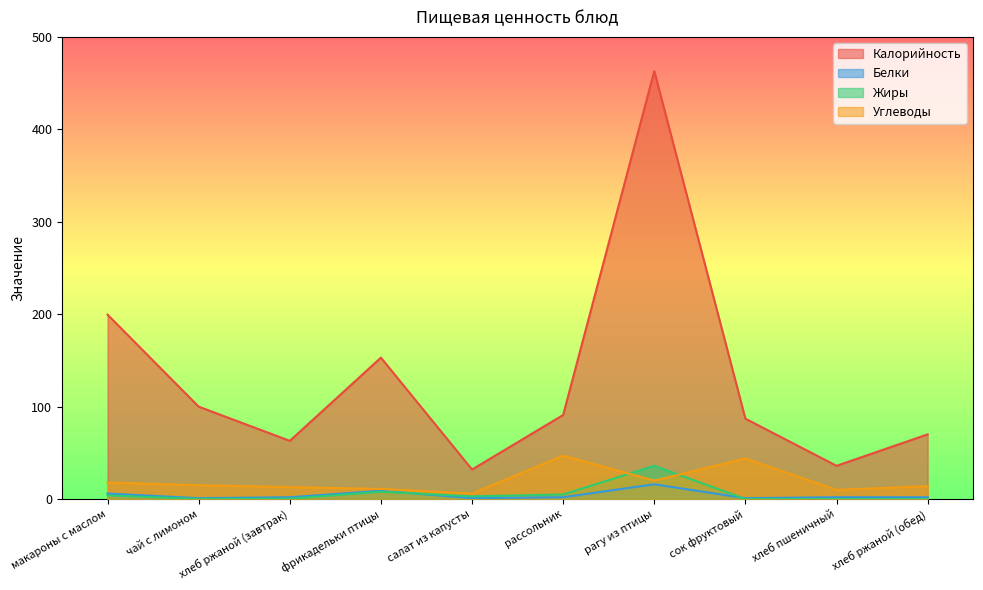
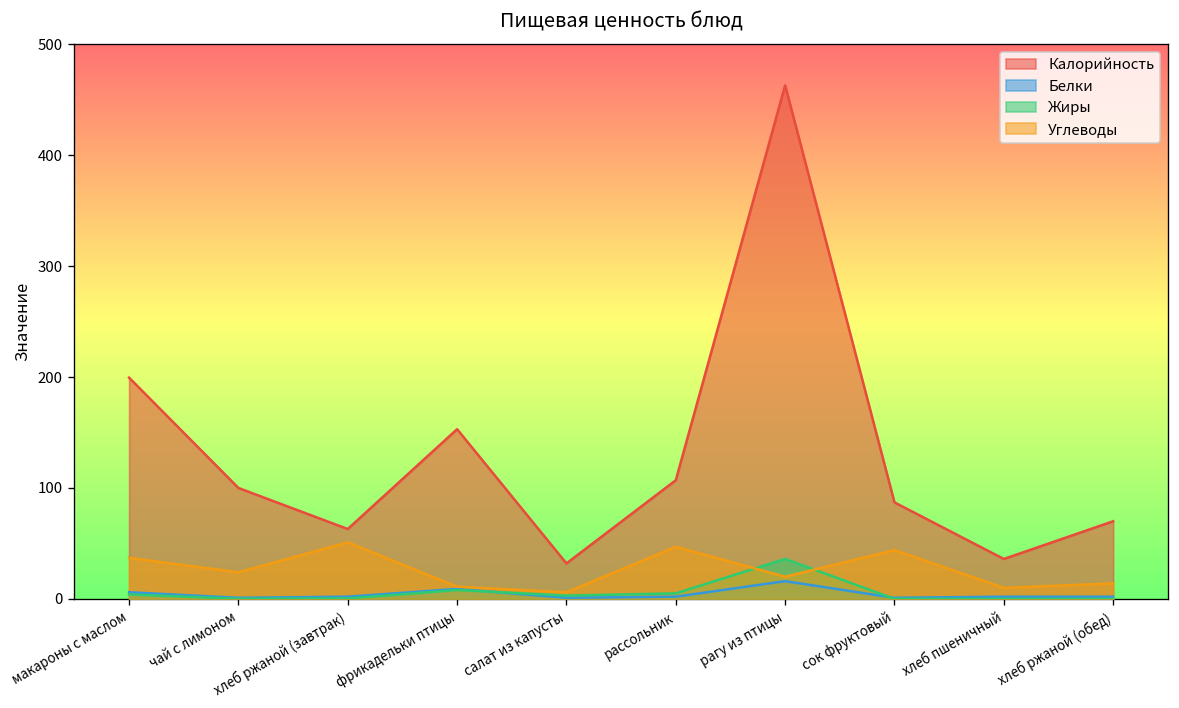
Углеводы, макароны с маслом: 20 -> 40
Углеводы, чай с лимоном: 15 -> 24
Углеводы, хлеб ржаной (завтрак): 10 -> 50
Калорийность, рассольник: 90 -> 110
